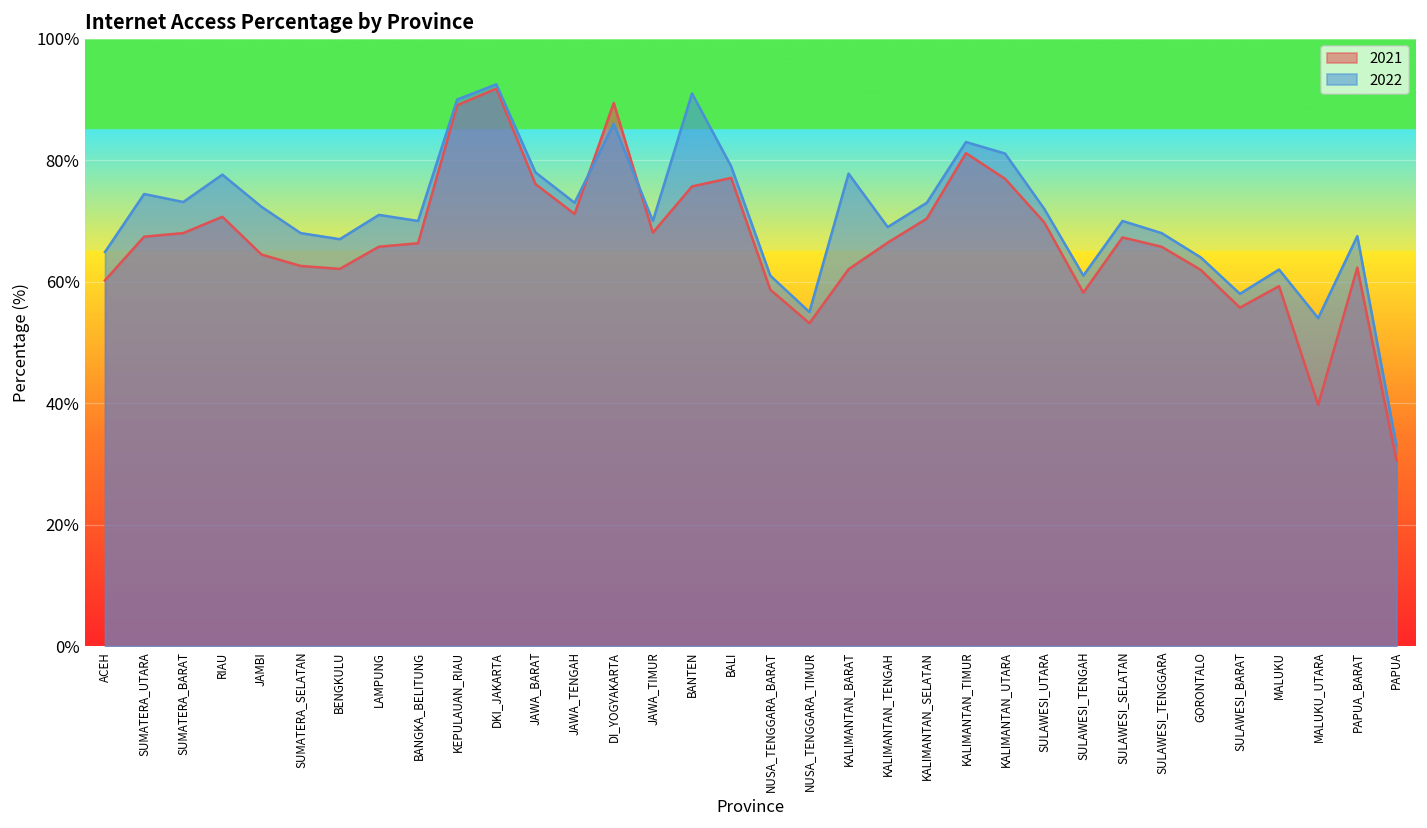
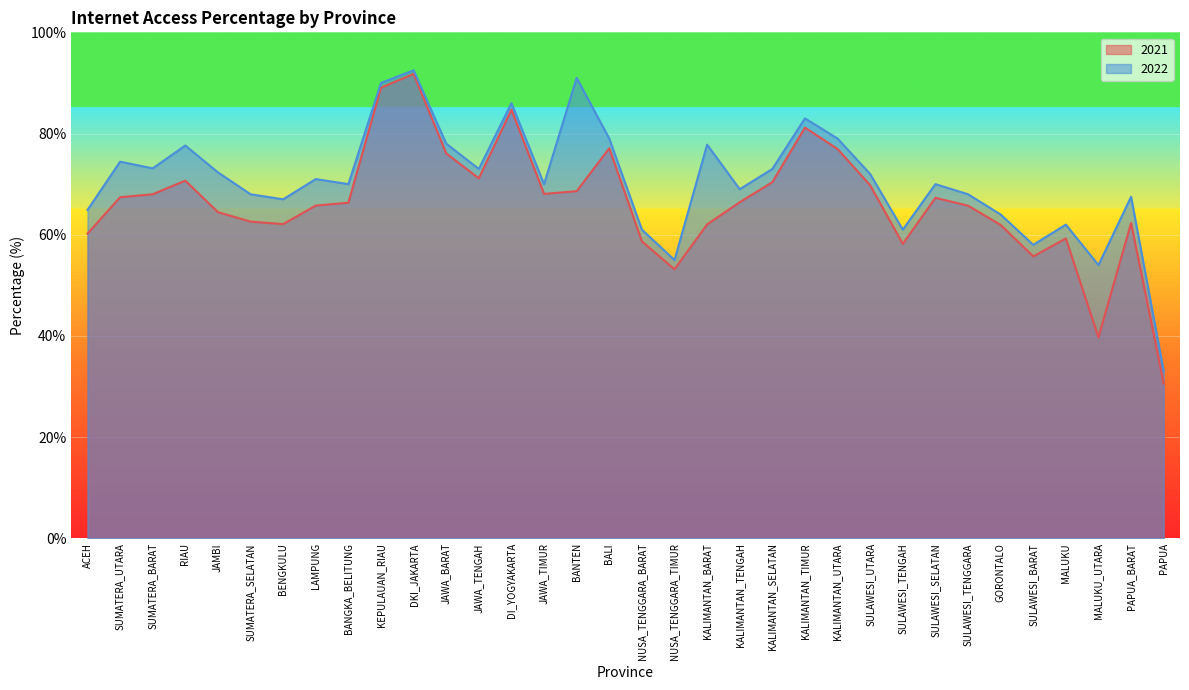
2021, DI_YOGYAKARTA: 89% -> 85%
2021, BANTEN: 76% -> 69%
2022, KALIMANTAN_UTARA: 81% -> 79%
